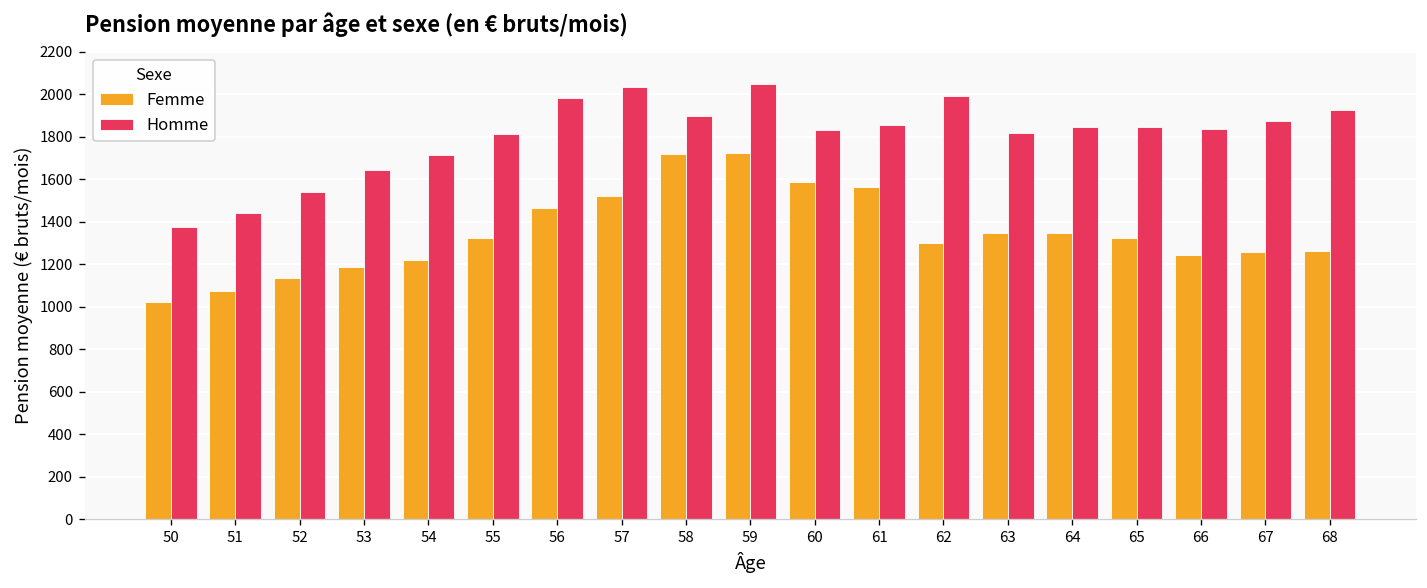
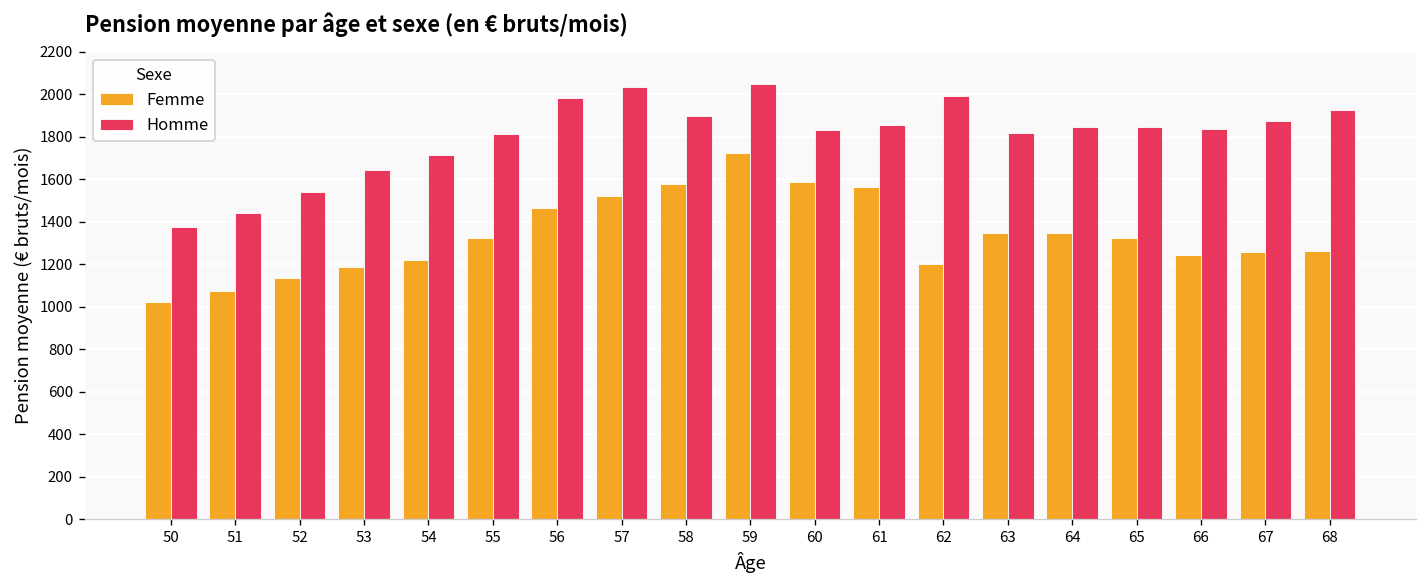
Femme, 58: 1720 -> 1580
Femme, 62: 1300 -> 1200
